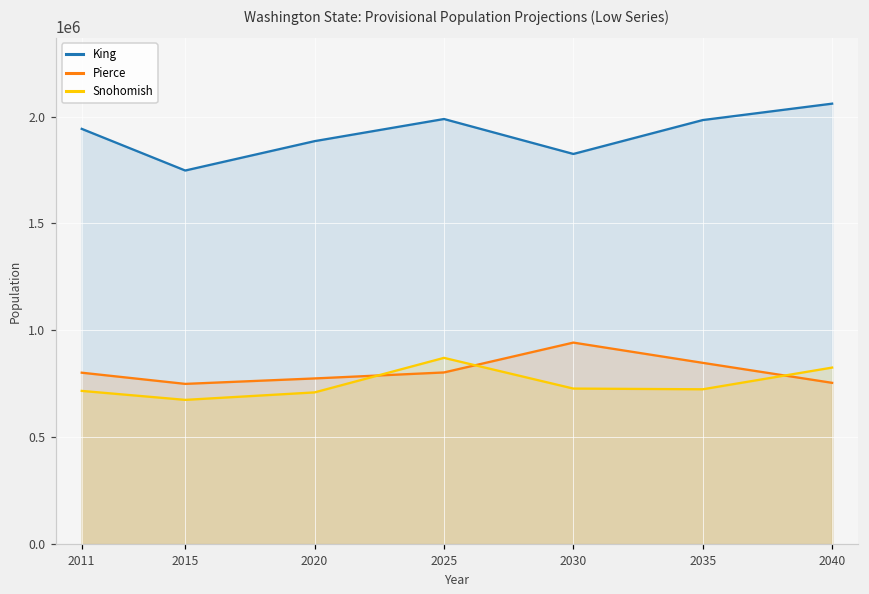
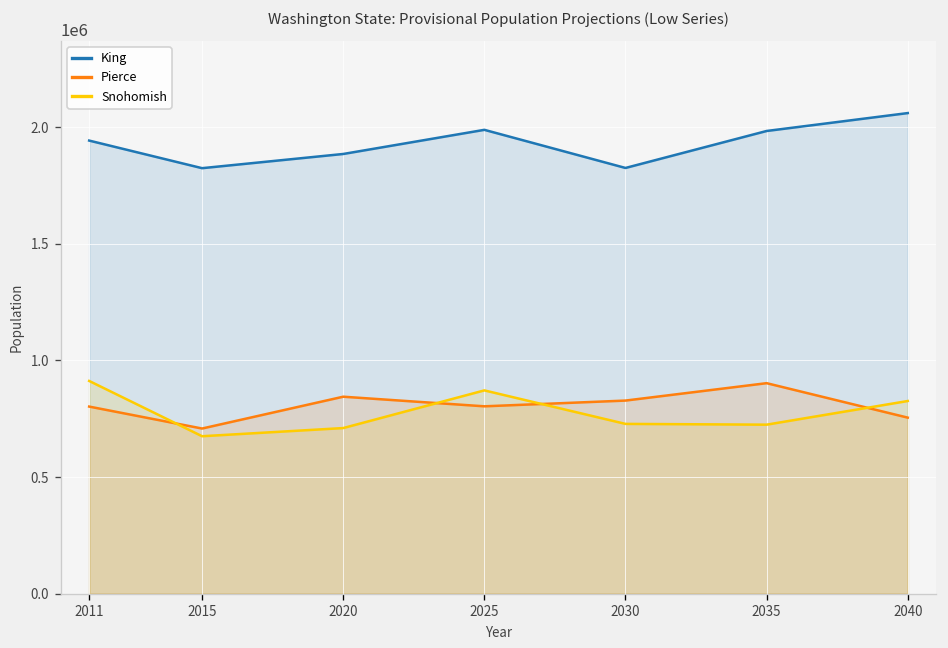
Snohomish, 2011: 720000 -> 910000
King, 2015: 1750000 -> 1820000
Pierce, 2015: 750000 -> 710000
Pierce, 2020: 780000 -> 840000
Pierce, 2030: 940000 -> 830000
Pierce, 2035: 850000 -> 900000
